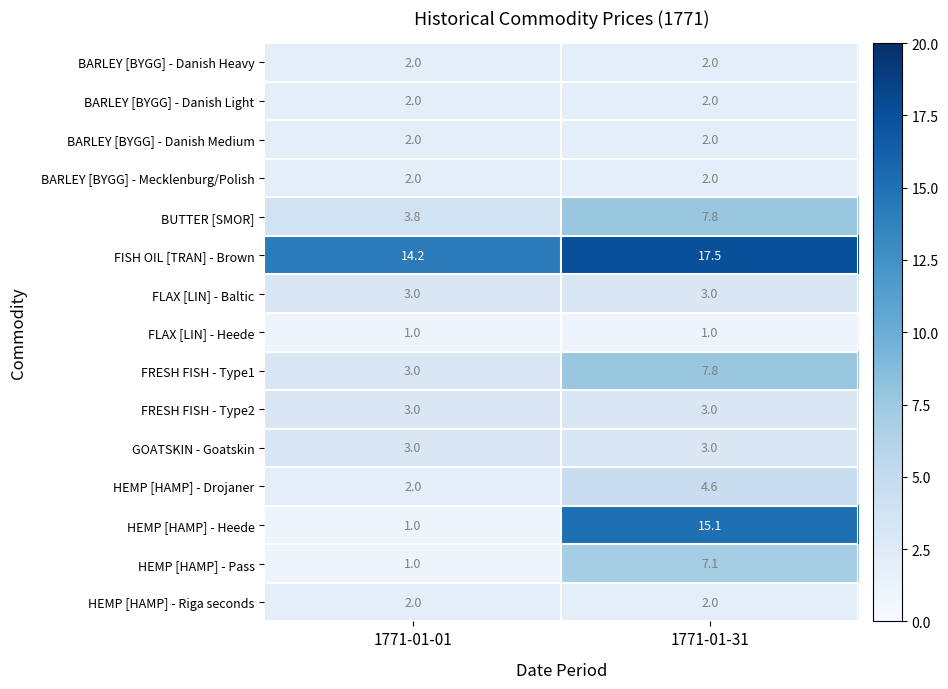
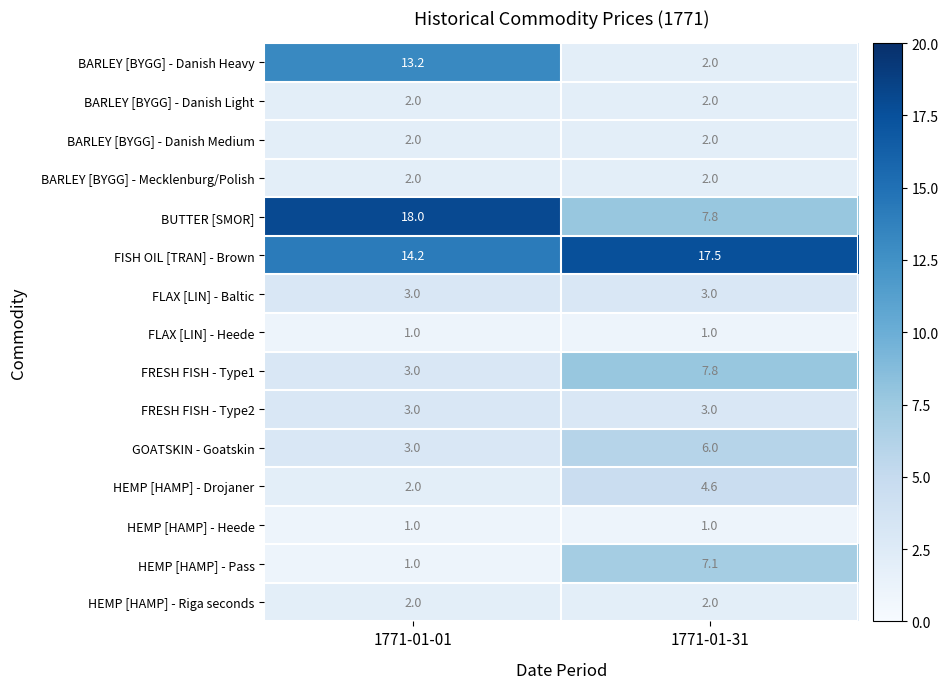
BARLEY [BYGG] - Danish Heavy, 1771-01-01: 2.0 -> 13.2
BUTTER [SMOR], 1771-01-01: 3.8 -> 18.0
GOATSKIN - Goatskin, 1771-01-31: 3.0 -> 6.0
HEMP [HAMP] - Heede, 1771-01-31: 15.1 -> 1.0
